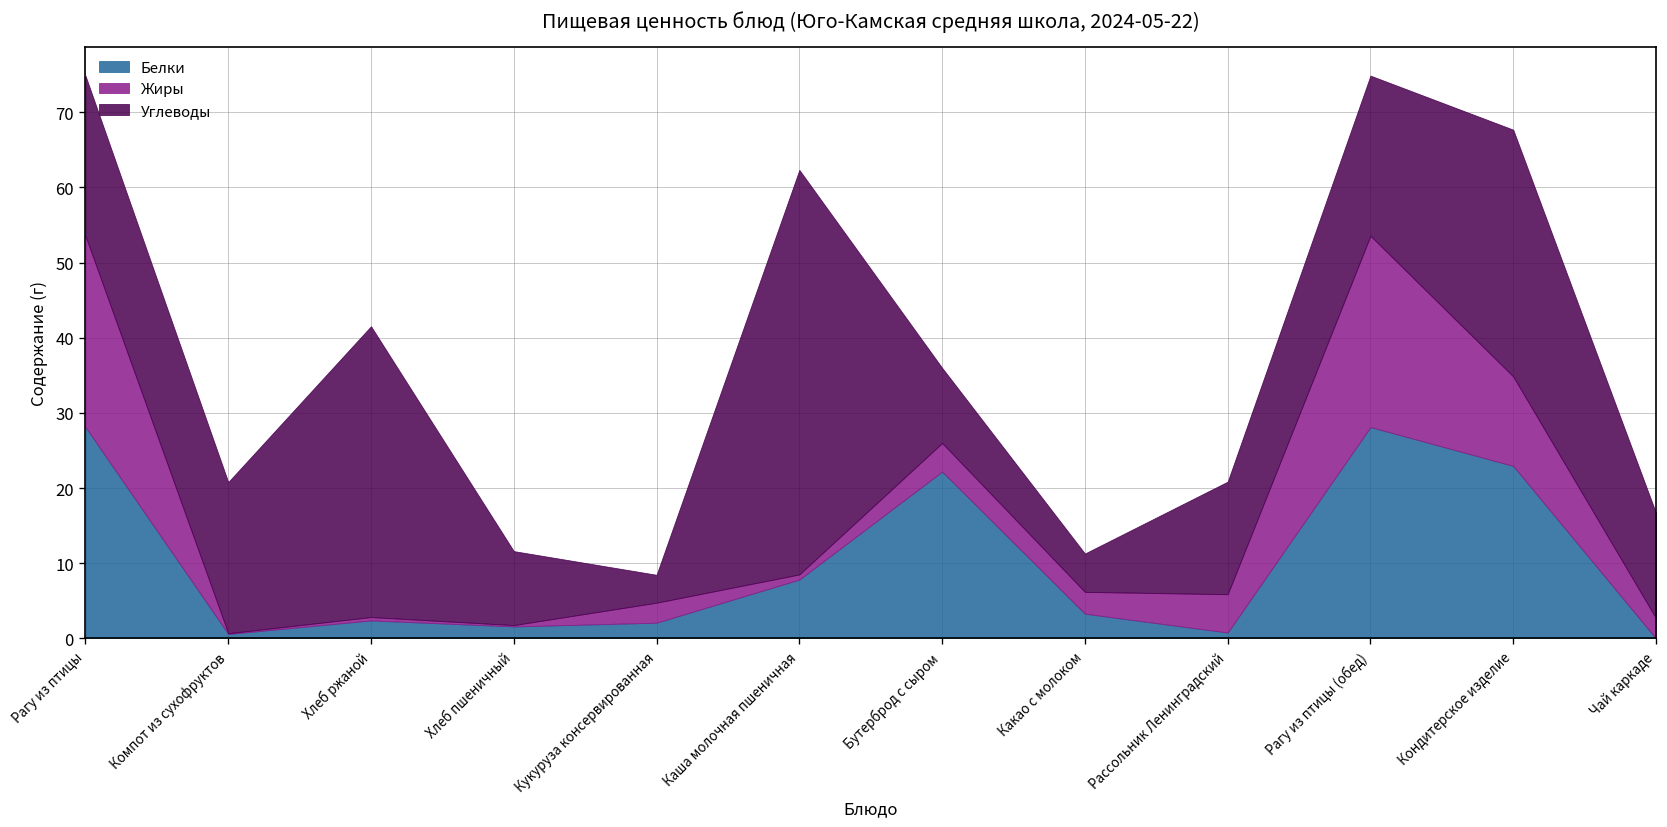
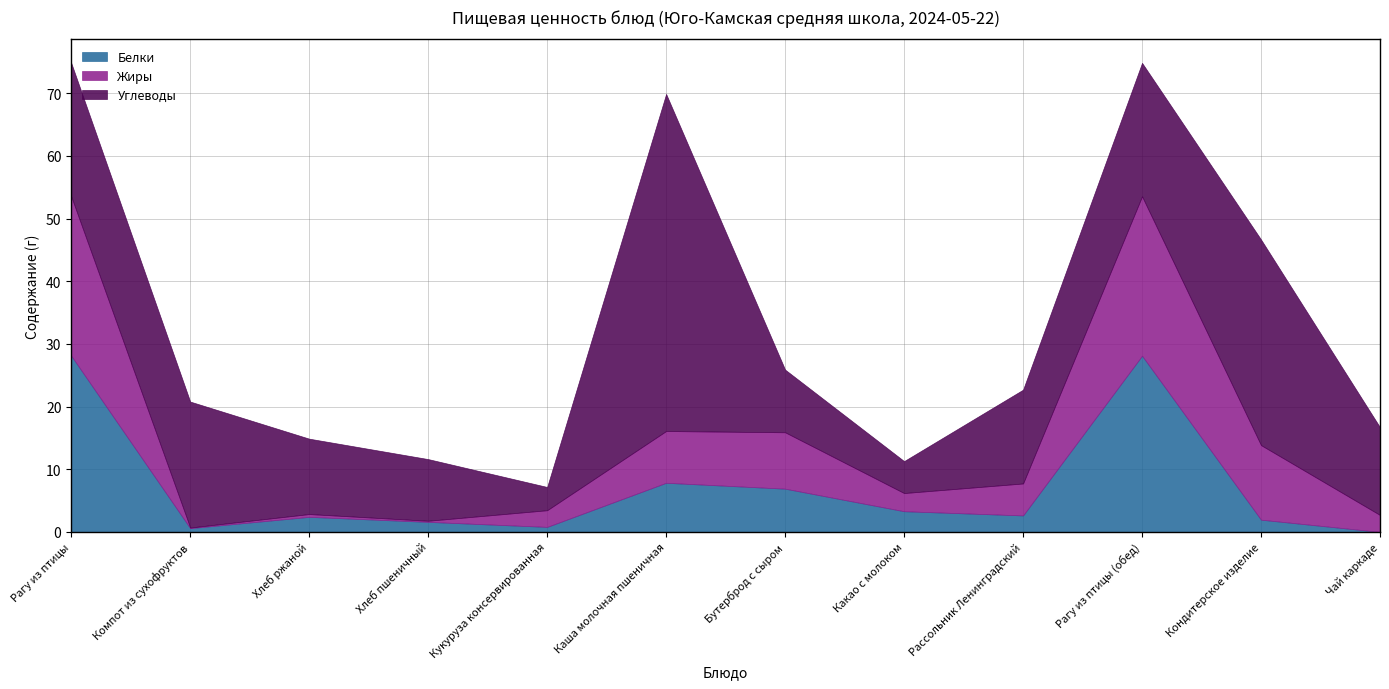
Углеводы, Хлеб ржаной: 39 -> 12
Белки, Кукуруза консервированная: 2 -> 1
Жиры, Каша молочная пшеничная: 1 -> 8
Белки, Бутерброд с сыром: 22 -> 7
Жиры, Бутерброд с сыром: 4 -> 9
Белки, Рассольник Ленинградский: 1 -> 3
Белки, Кондитерское изделие: 23 -> 2
